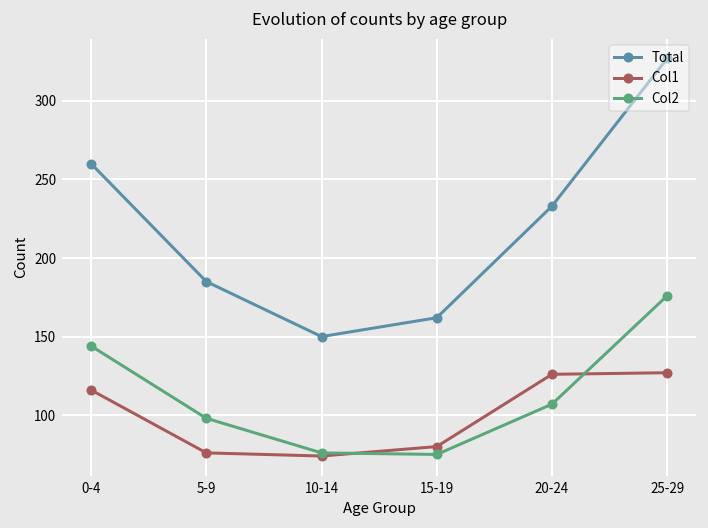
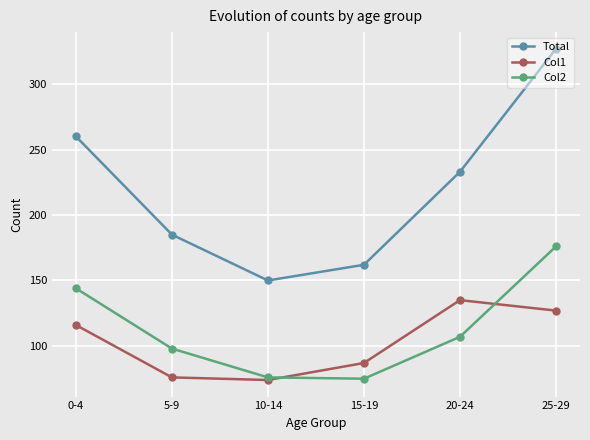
Col1, 15-19: 80 -> 87
Col1, 20-24: 126 -> 135
